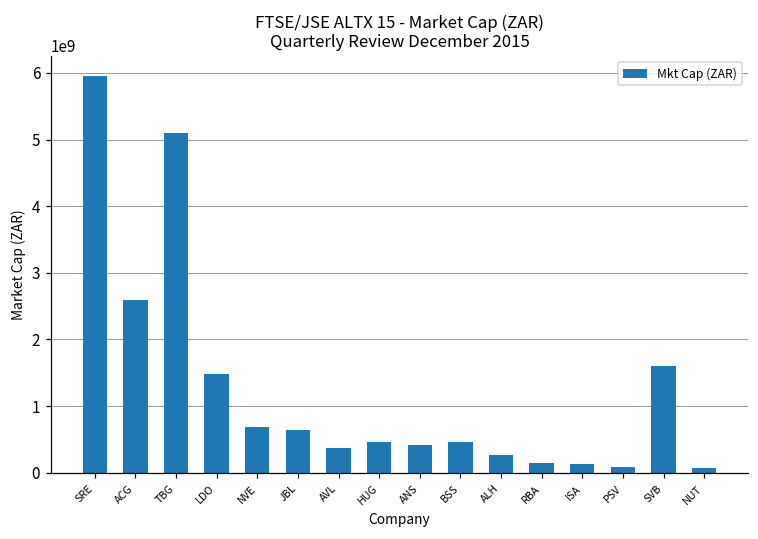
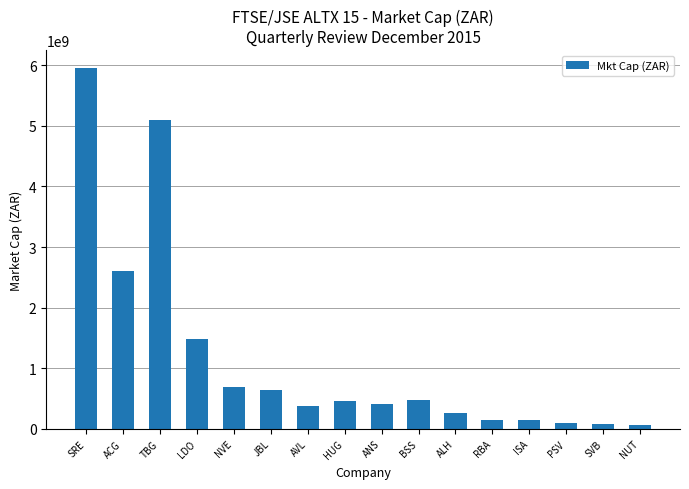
SVB: 1600000000 -> 100000000
